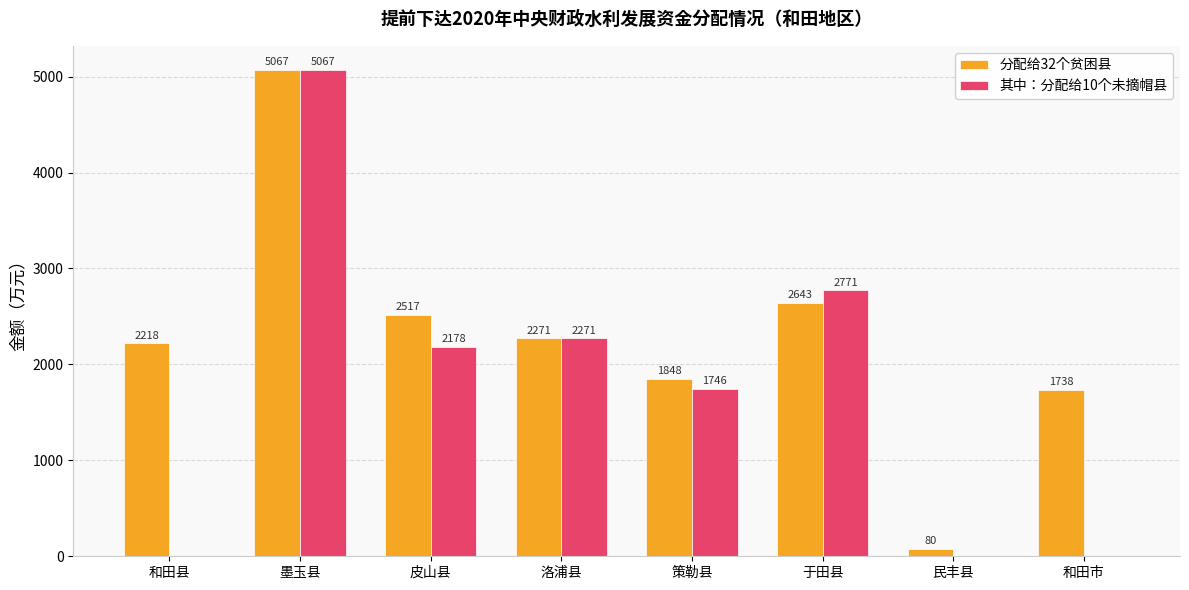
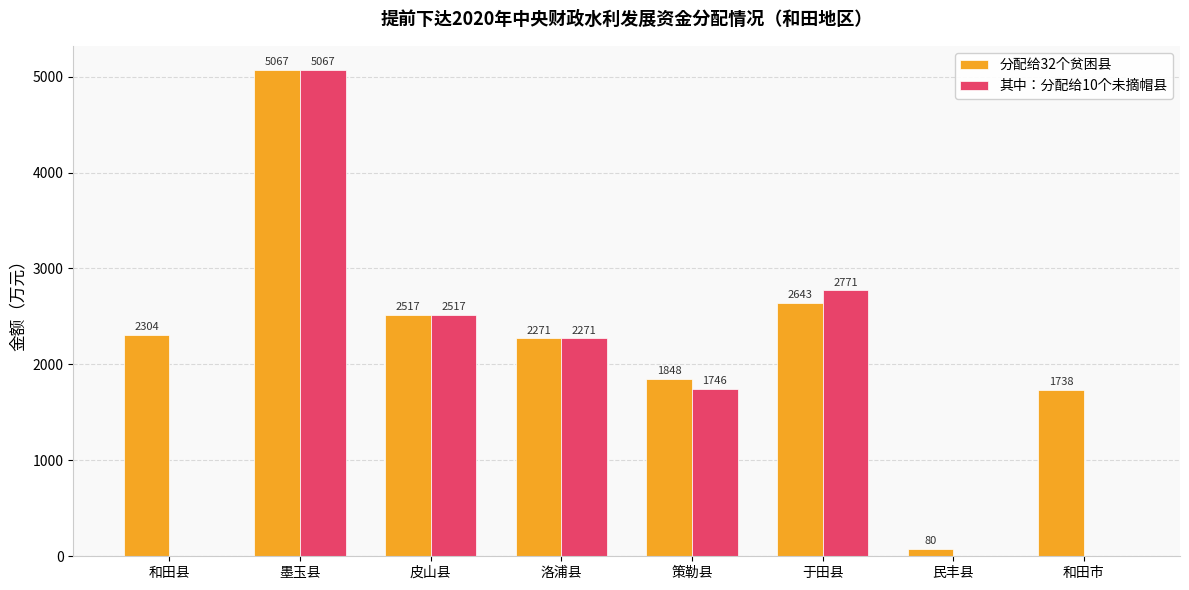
分配给32个贫困县, 和田县: 2218 -> 2304
其中：分配给10个未摘帽县, 皮山县: 2178 -> 2517
